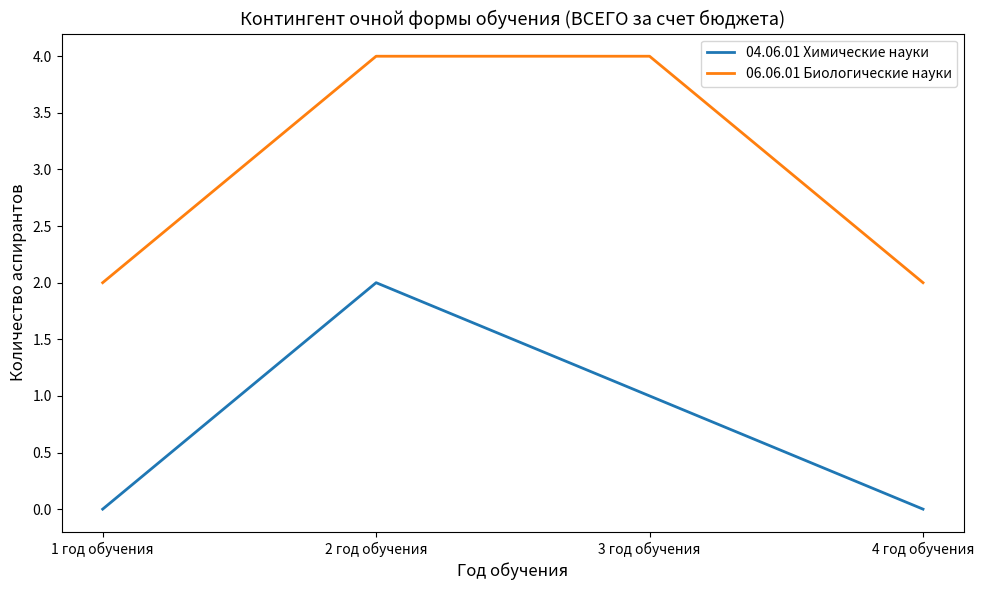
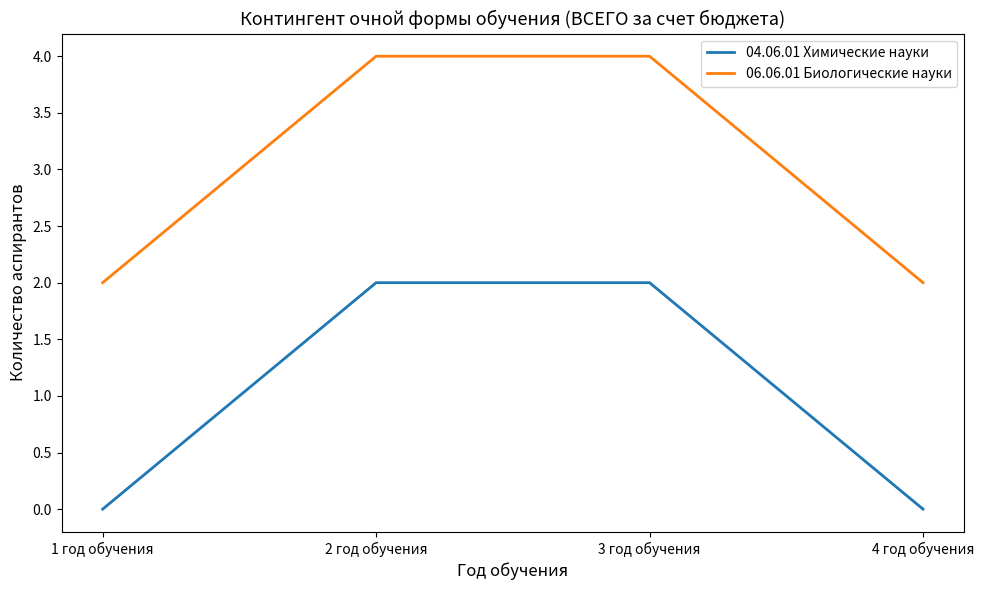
04.06.01 Химические науки, 3 год обучения: 1 -> 2
